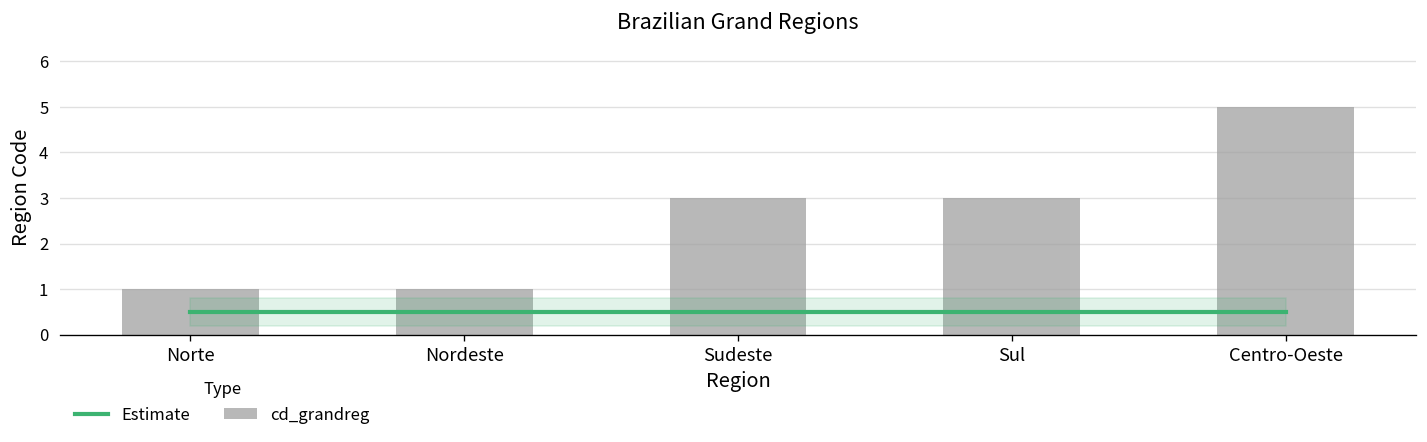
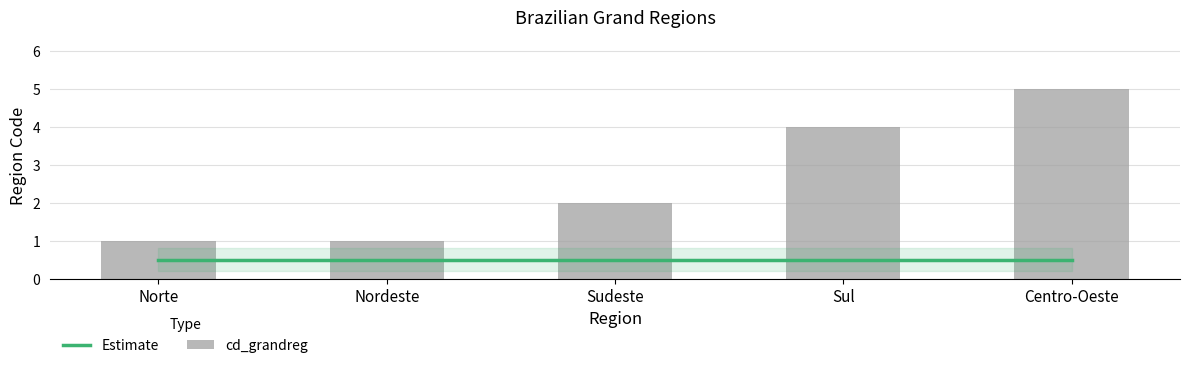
cd_grandreg, Sudeste: 3 -> 2
cd_grandreg, Sul: 3 -> 4
